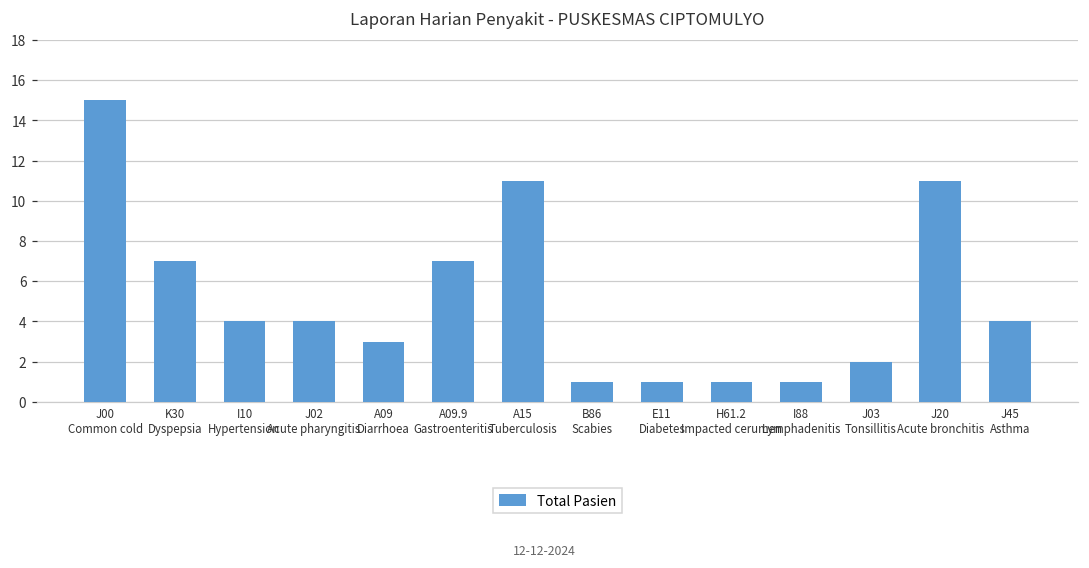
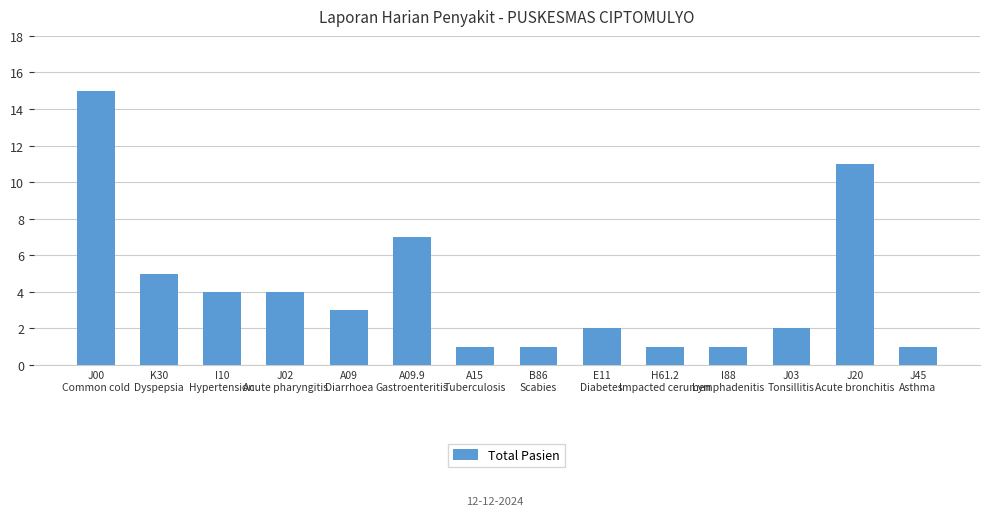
K30 Dyspepsia: 7 -> 5
A15 Tuberculosis: 11 -> 1
E11 Diabetes: 1 -> 2
J45 Asthma: 4 -> 1
